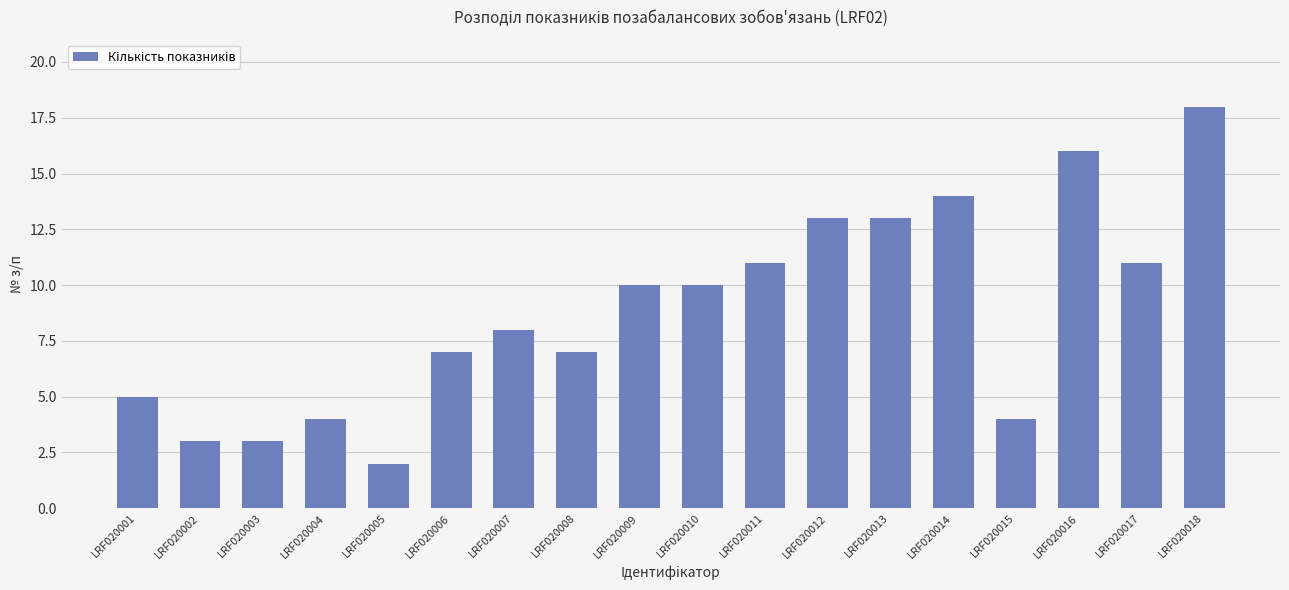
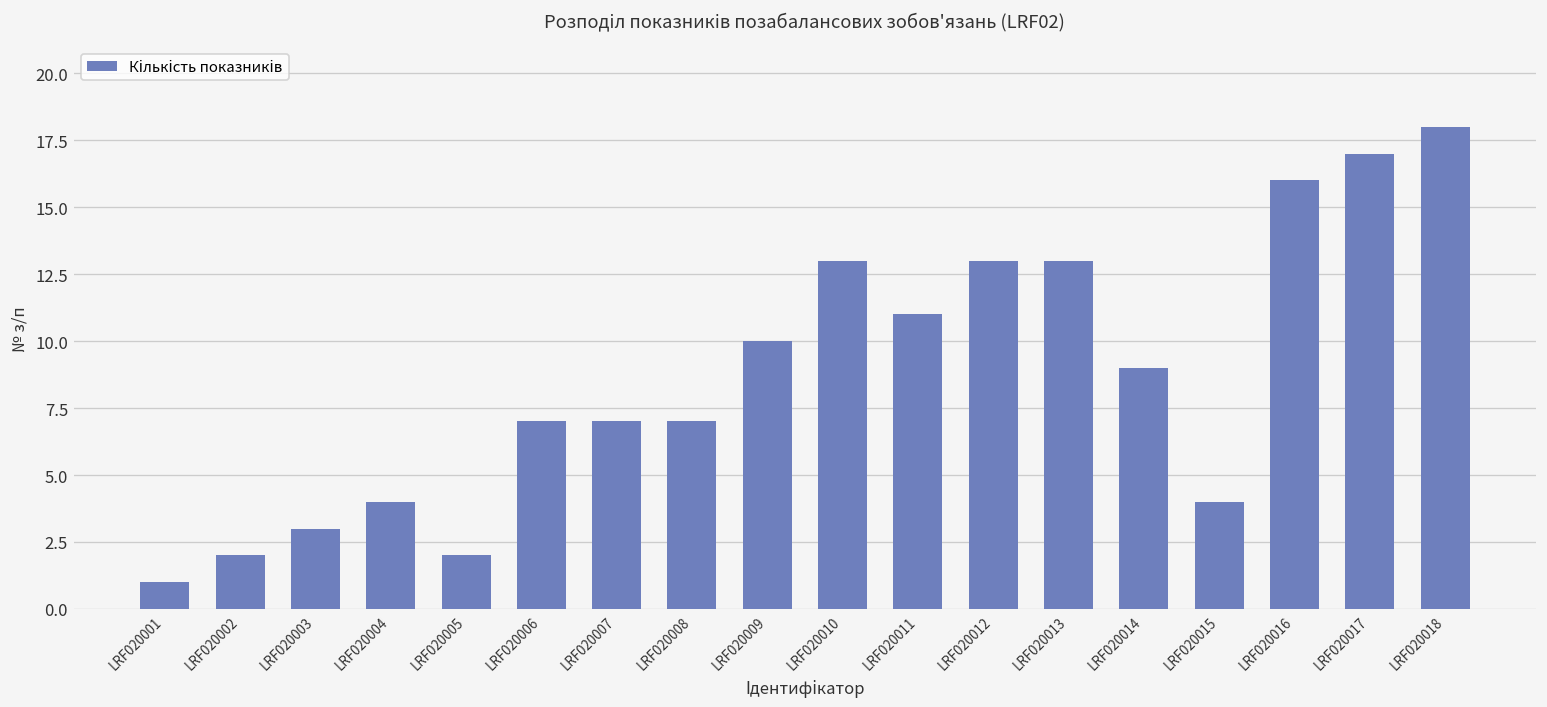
LRF020001: 5 -> 1
LRF020002: 3 -> 2
LRF020007: 8 -> 7
LRF020010: 10 -> 13
LRF020014: 14 -> 9
LRF020017: 11 -> 17
